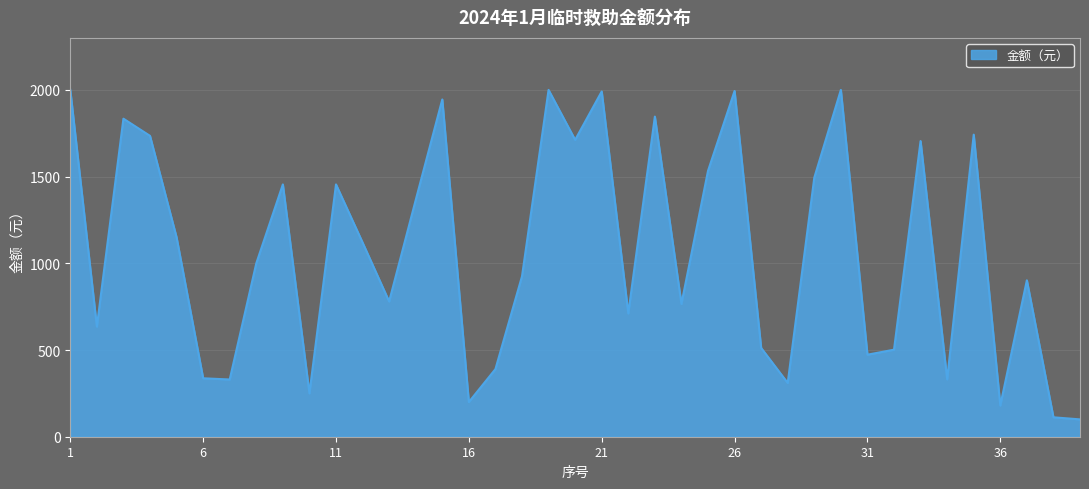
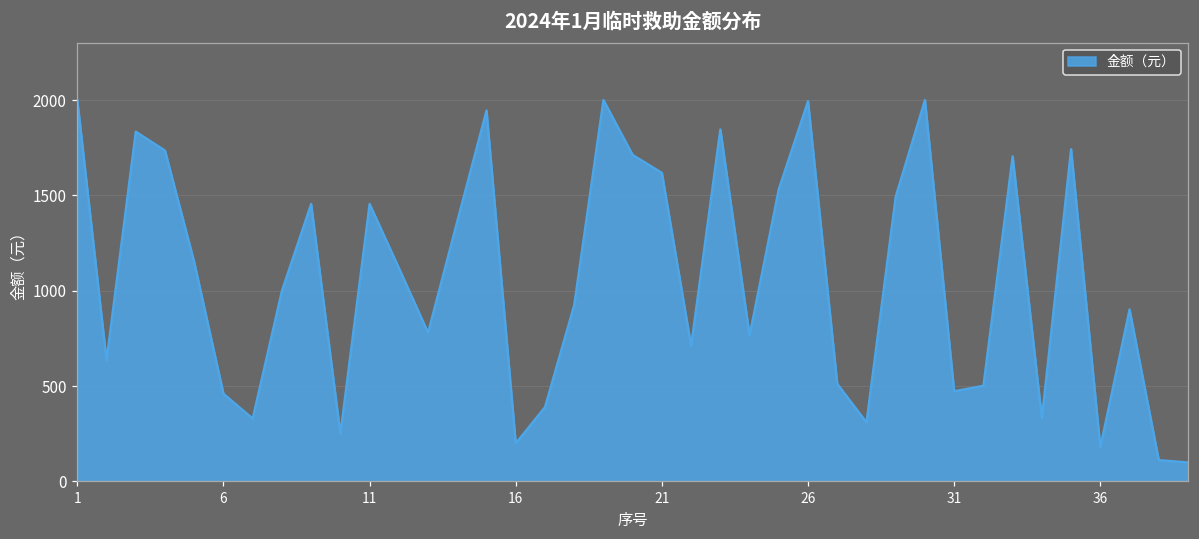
6: 340 -> 460
21: 1990 -> 1620
